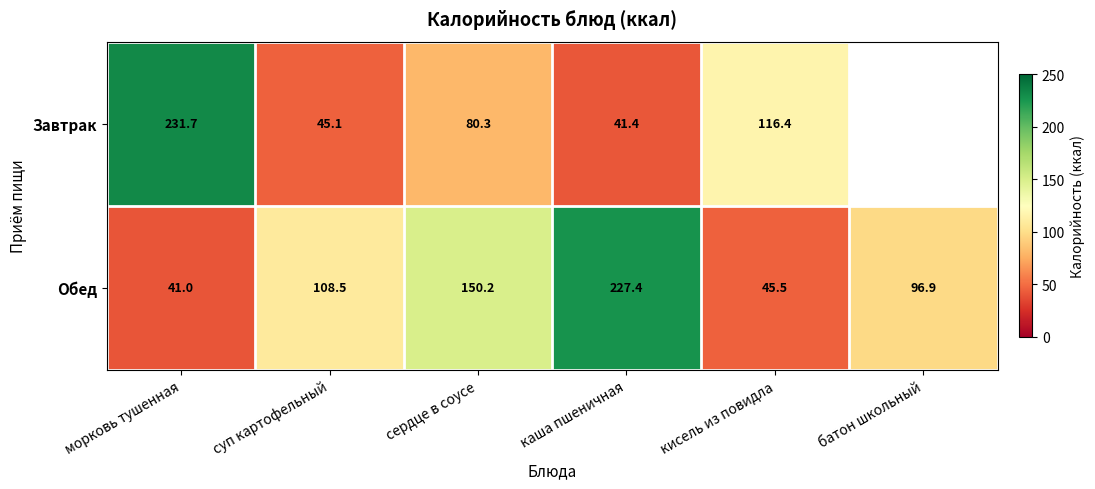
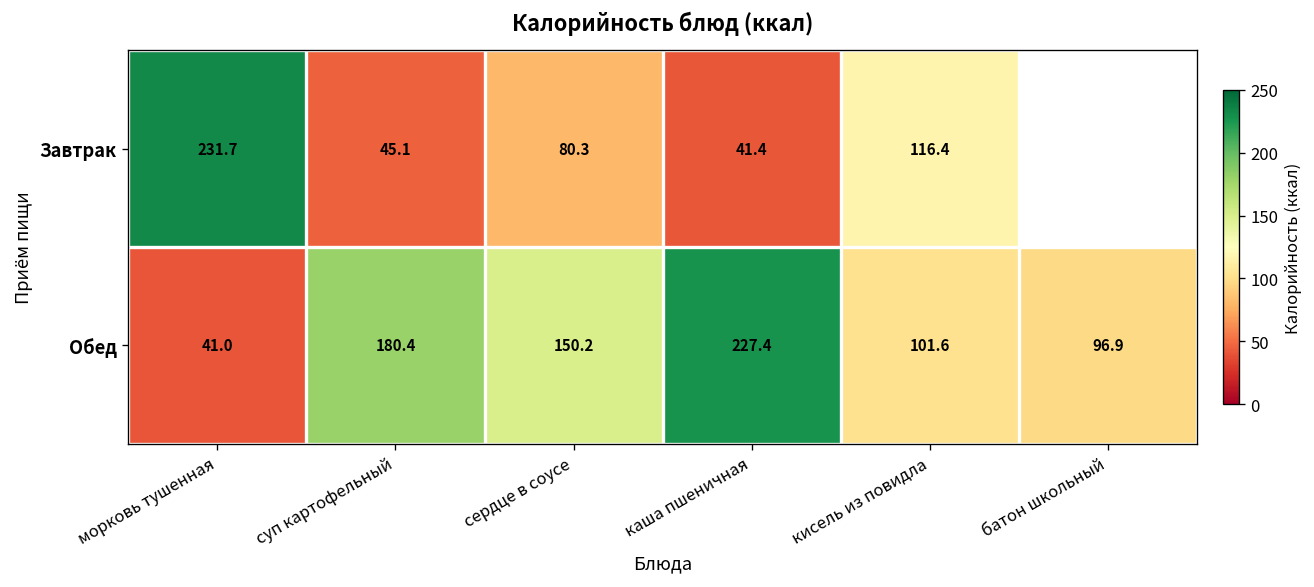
Обед, суп картофельный: 108.5 -> 180.4
Обед, кисель из повидла: 45.5 -> 101.6
